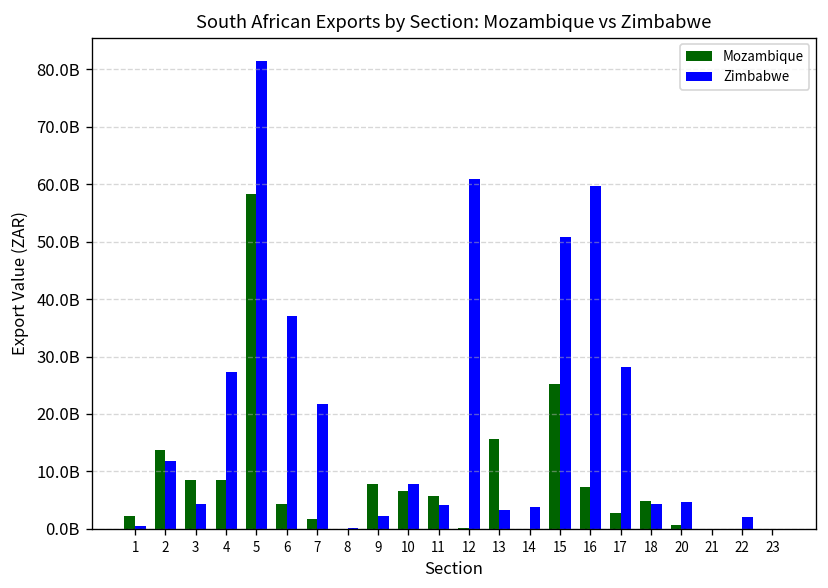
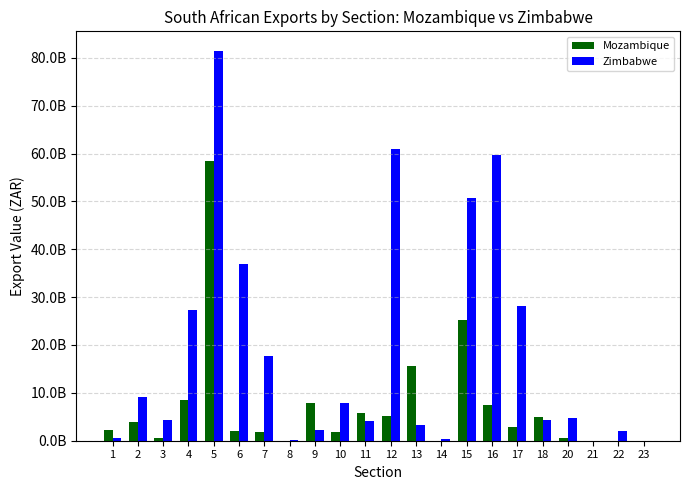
Mozambique, 2: 14000000000 -> 4000000000
Zimbabwe, 2: 12000000000 -> 9000000000
Mozambique, 3: 9000000000 -> 1000000000
Mozambique, 6: 4000000000 -> 2000000000
Zimbabwe, 7: 22000000000 -> 18000000000
Mozambique, 10: 7000000000 -> 2000000000
Mozambique, 12: 0 -> 5000000000
Zimbabwe, 14: 4000000000 -> 0
